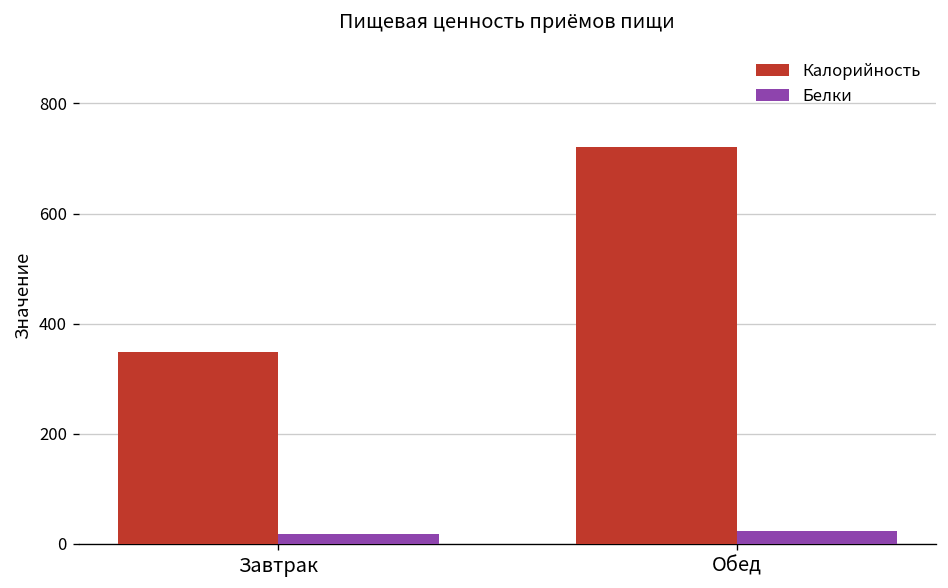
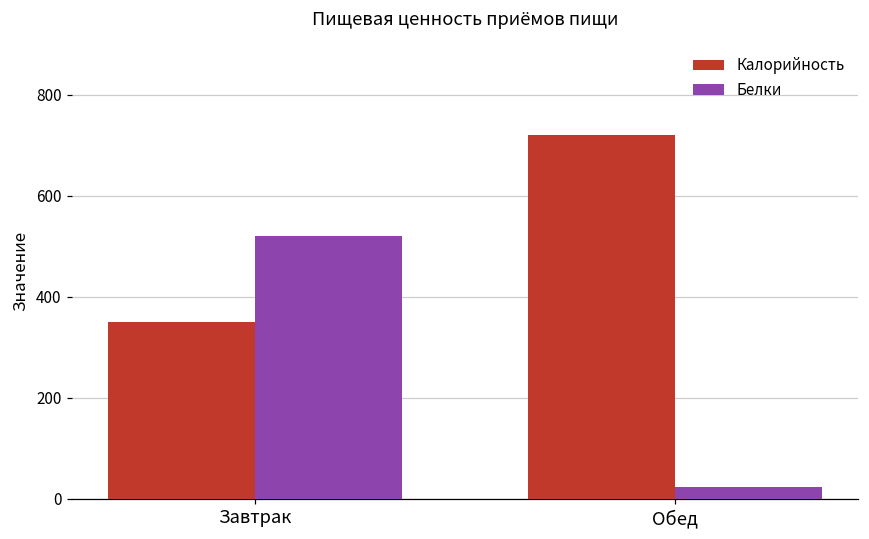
Белки, Завтрак: 20 -> 520
